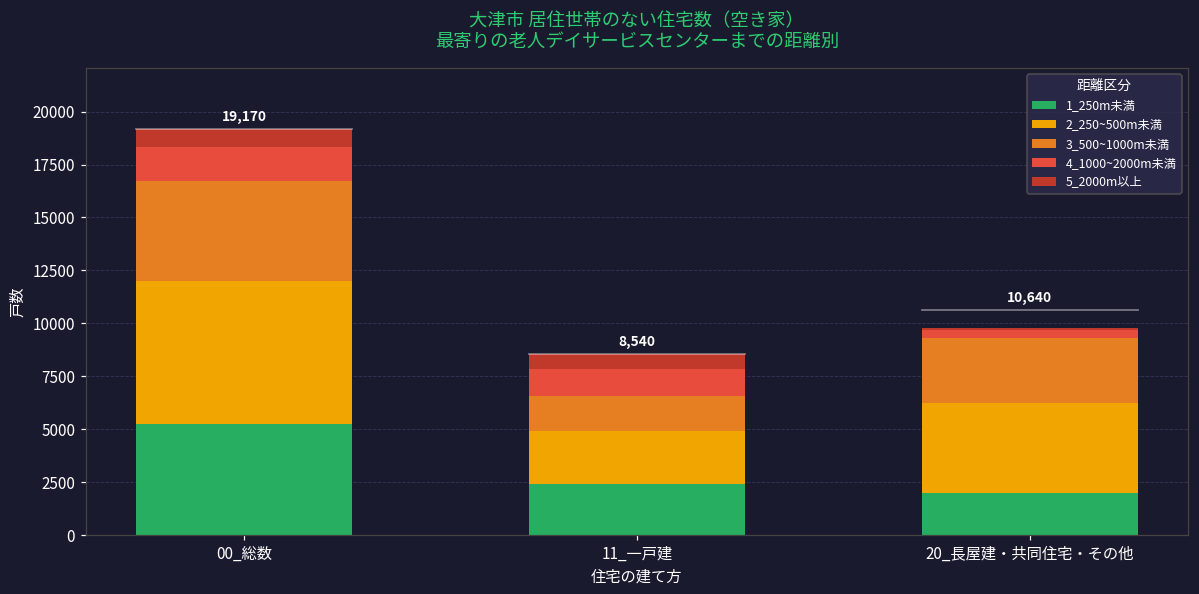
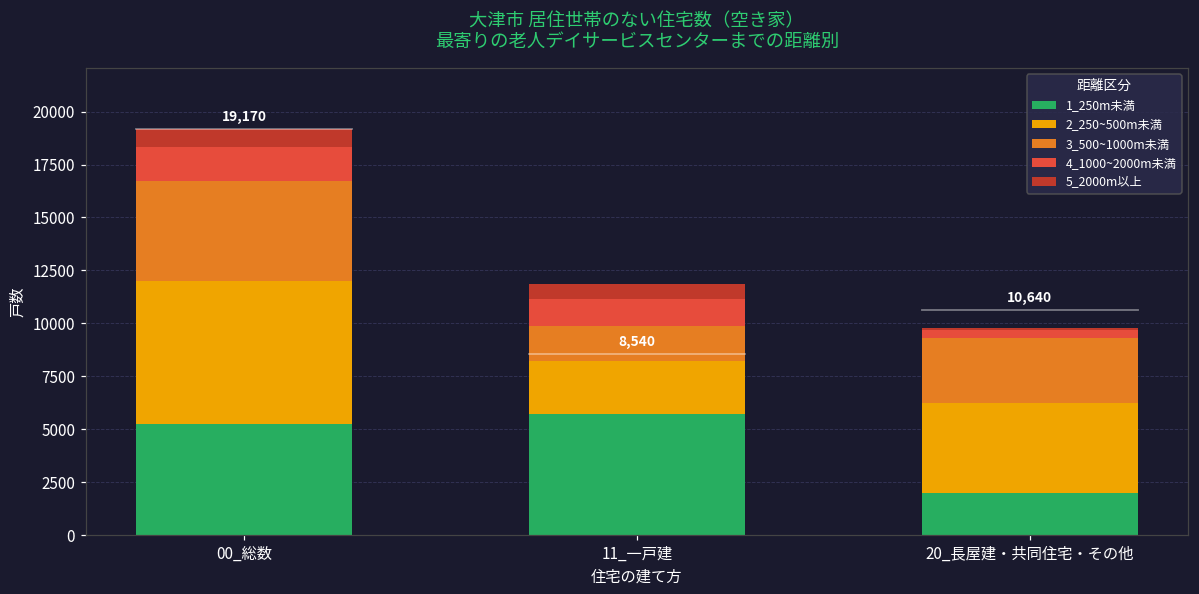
1_250m未満, 11_一戸建: 2400 -> 5700
